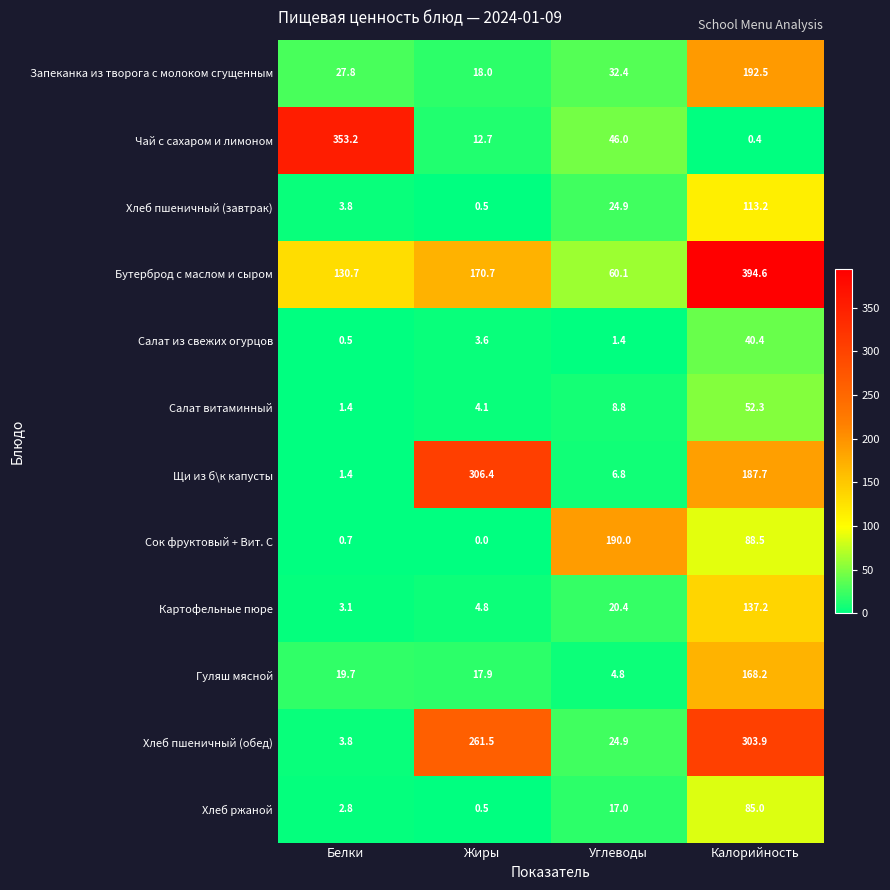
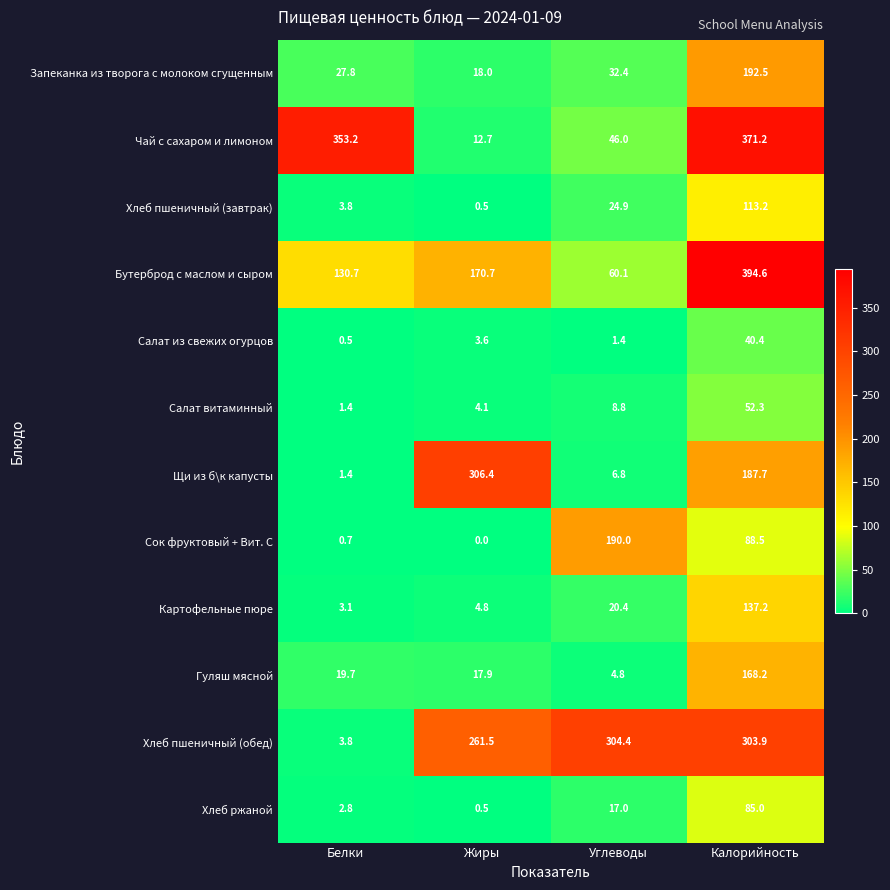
Чай с сахаром и лимоном, Калорийность: 0.4 -> 371.2
Хлеб пшеничный (обед), Углеводы: 24.9 -> 304.4
